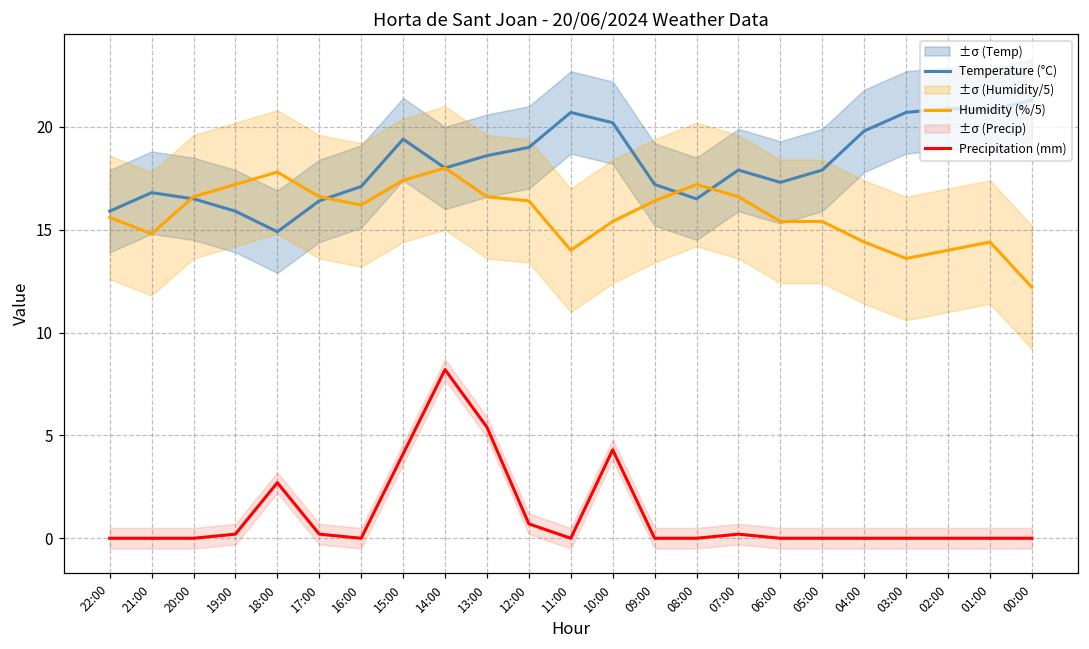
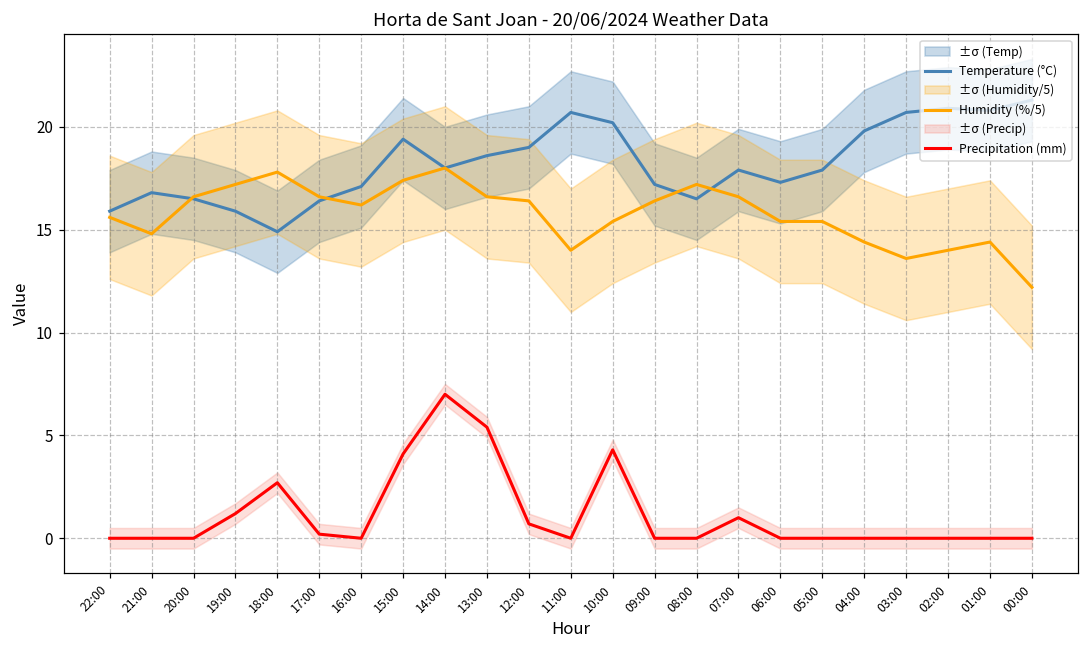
Precipitation (mm), 19:00: 0.2 -> 1.2
Precipitation (mm), 14:00: 8.2 -> 7.0
Precipitation (mm), 07:00: 0.2 -> 1.0
